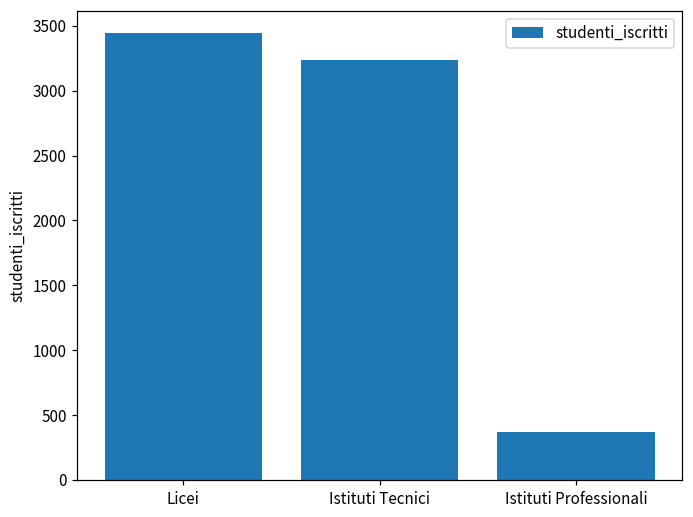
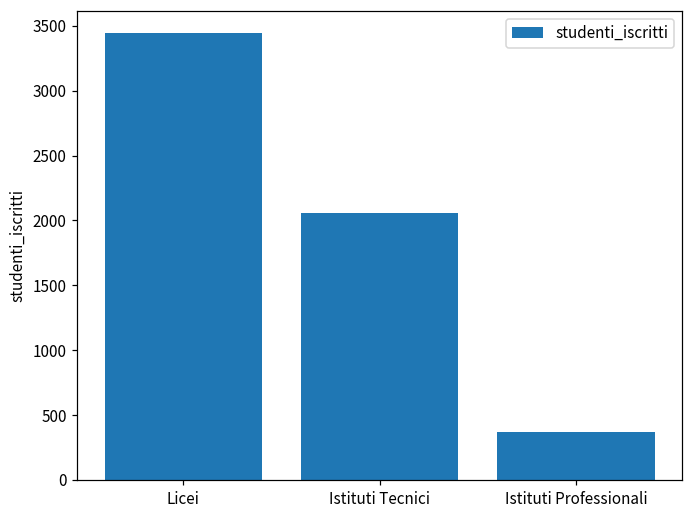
Istituti Tecnici: 3230 -> 2060
